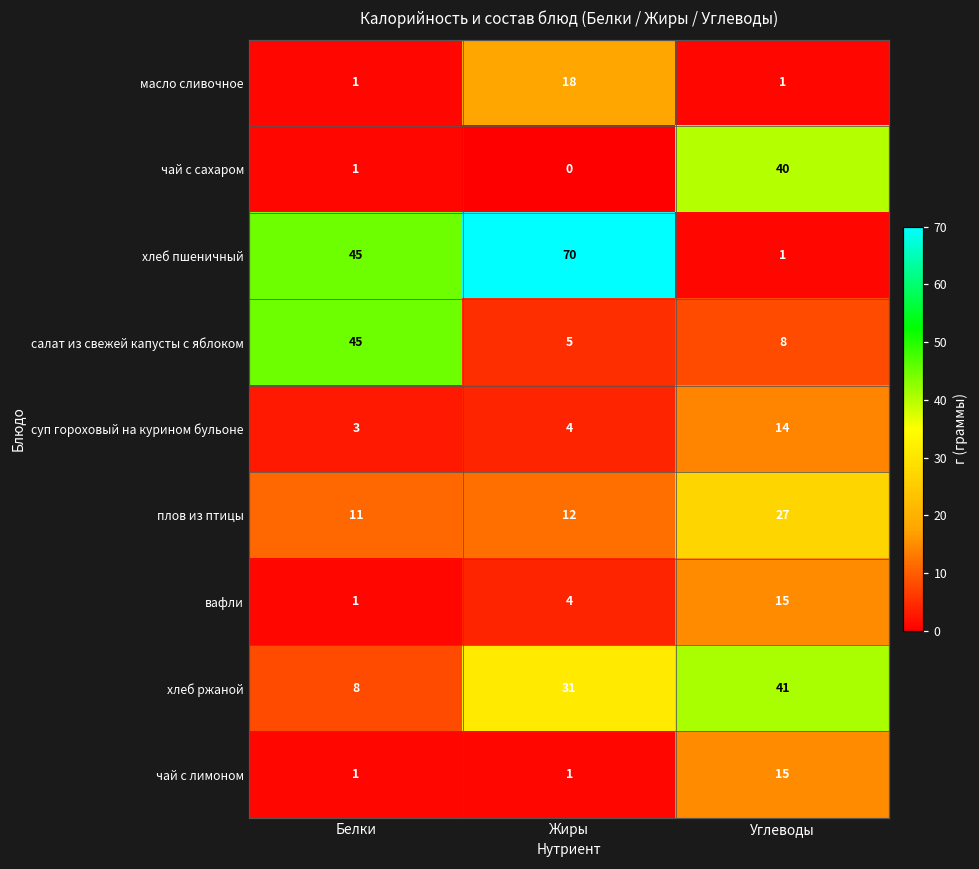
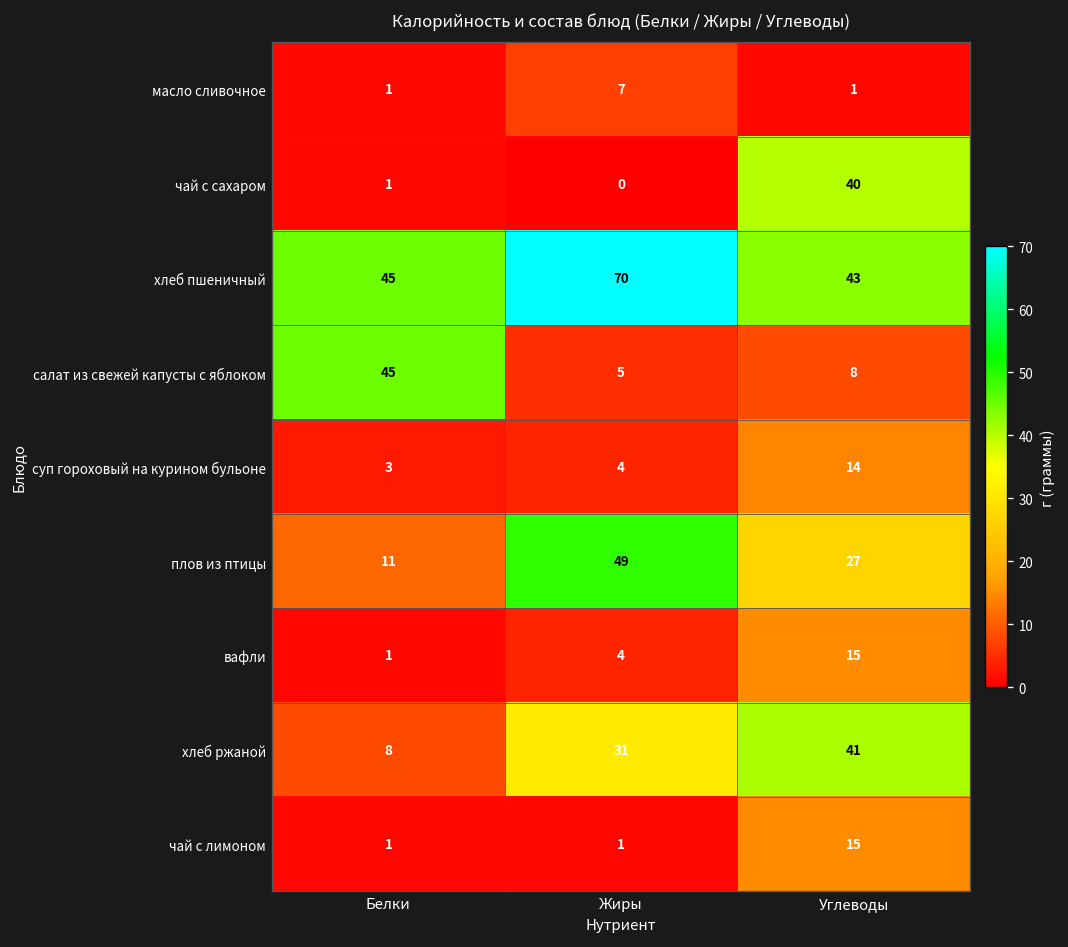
масло сливочное, Жиры: 18 -> 7
хлеб пшеничный, Углеводы: 1 -> 43
плов из птицы, Жиры: 12 -> 49
